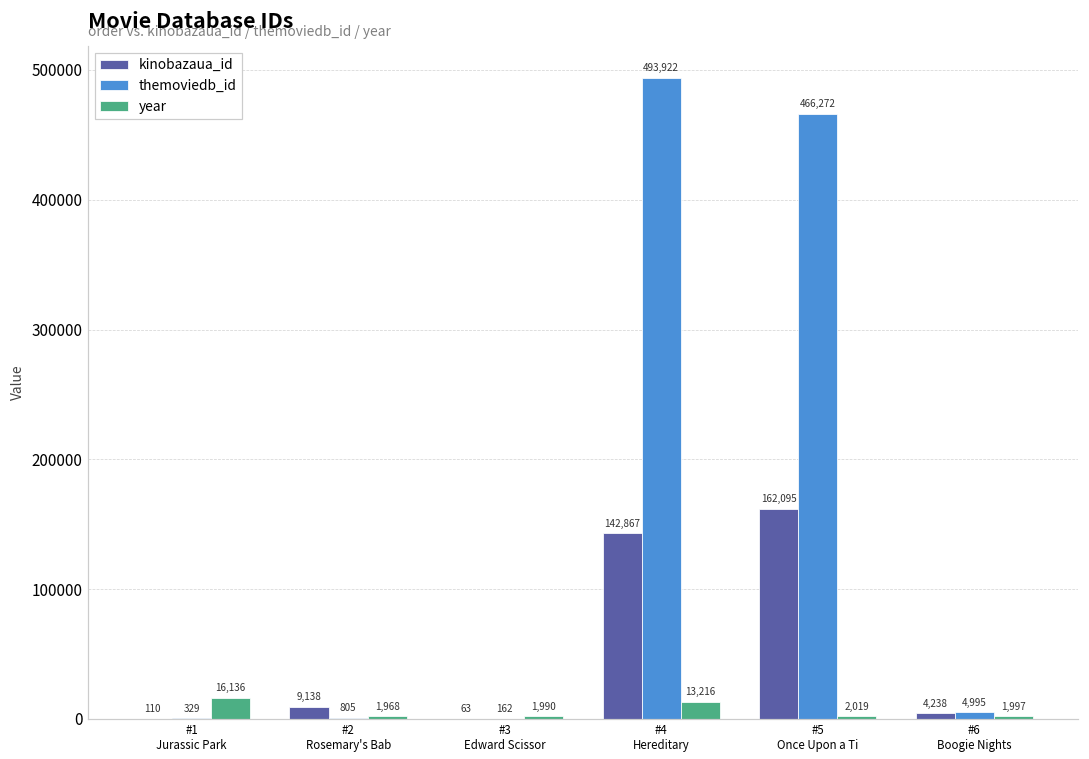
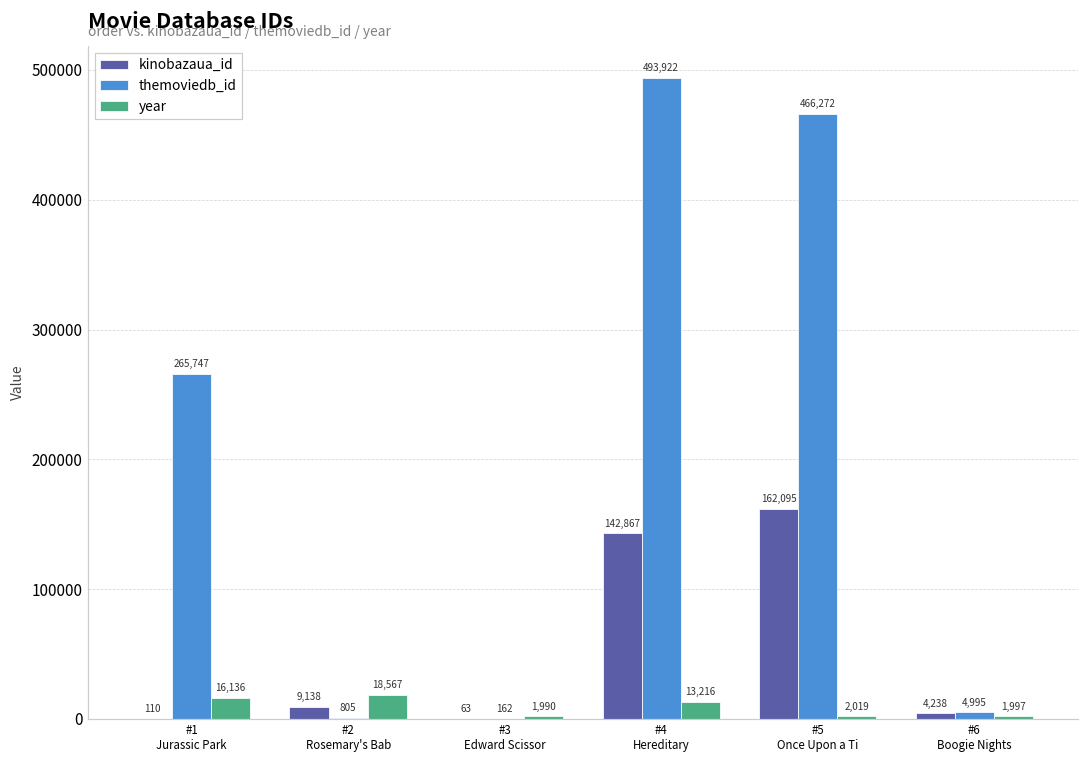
themoviedb_id, #1 Jurassic Park: 329 -> 265,747
year, #2 Rosemary's Bab: 1,968 -> 18,567
